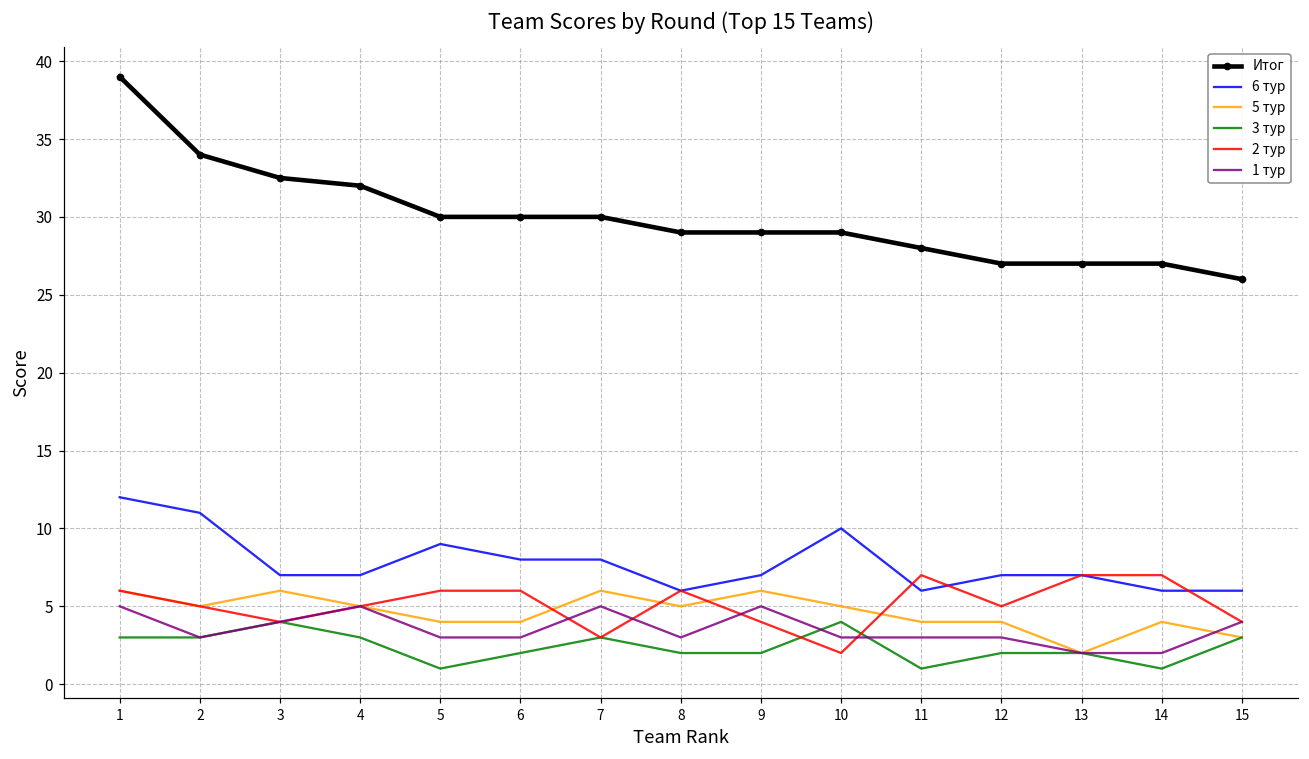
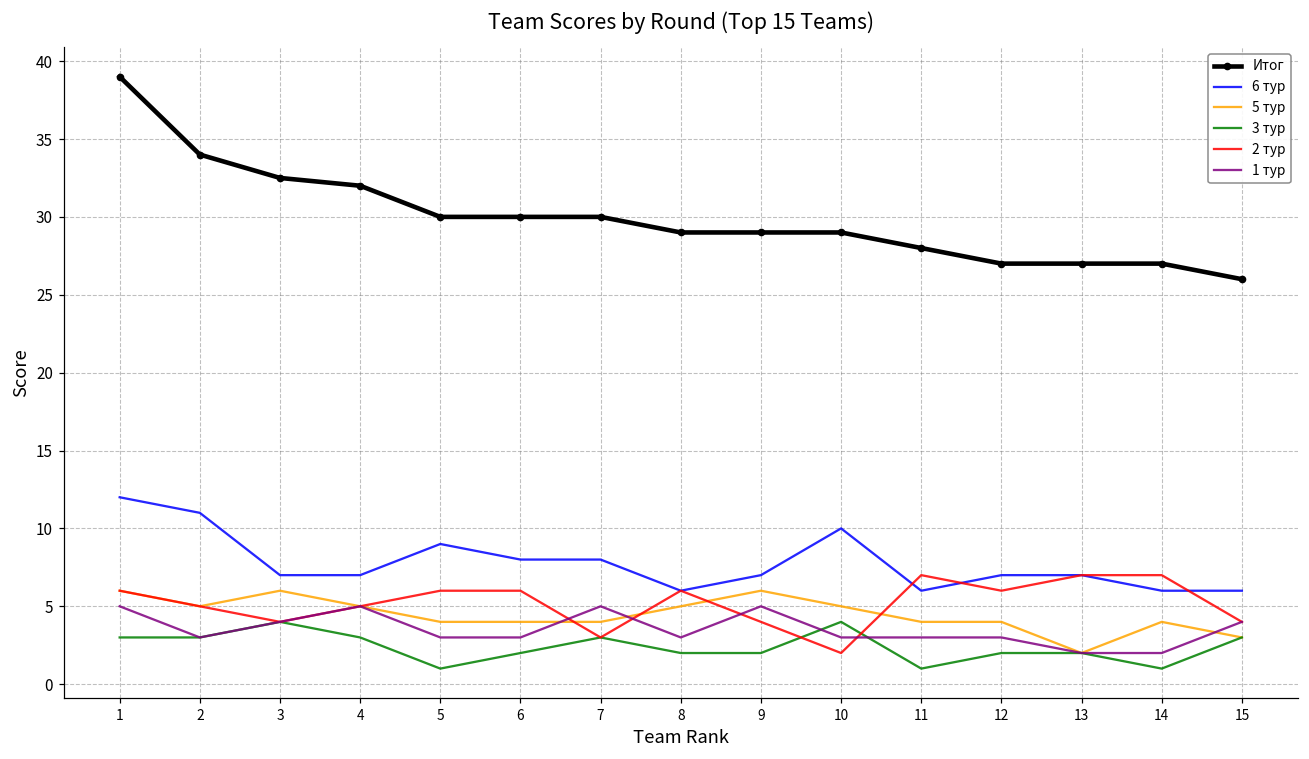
5 тур, 7: 6 -> 4
2 тур, 12: 5 -> 6
